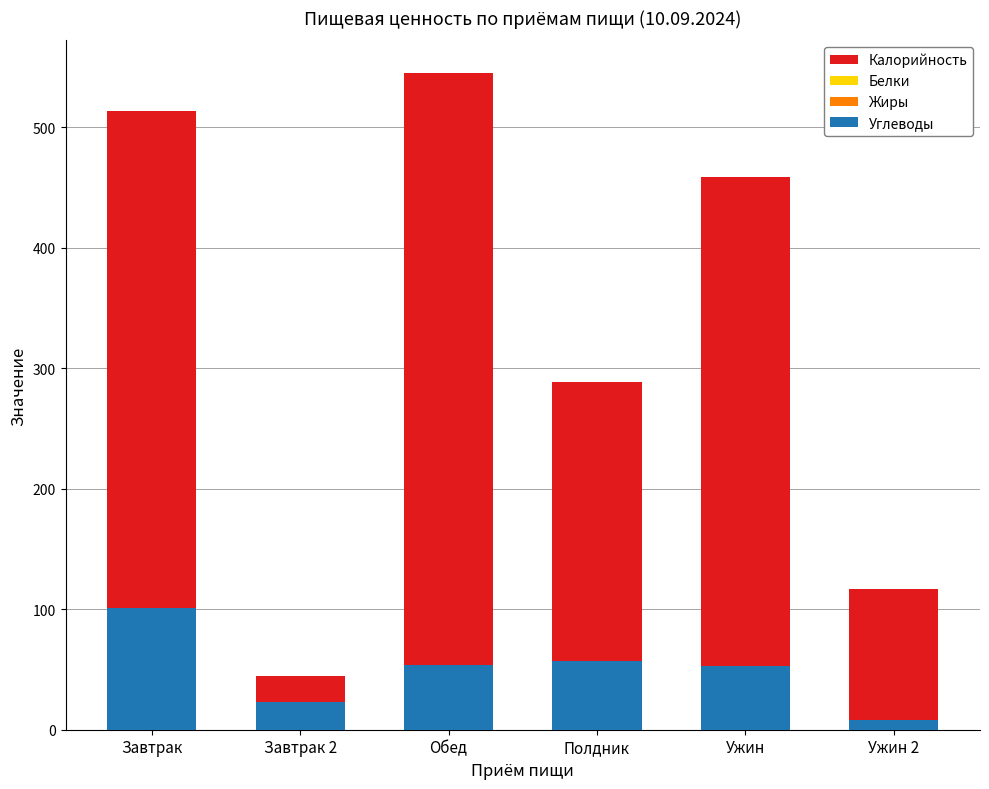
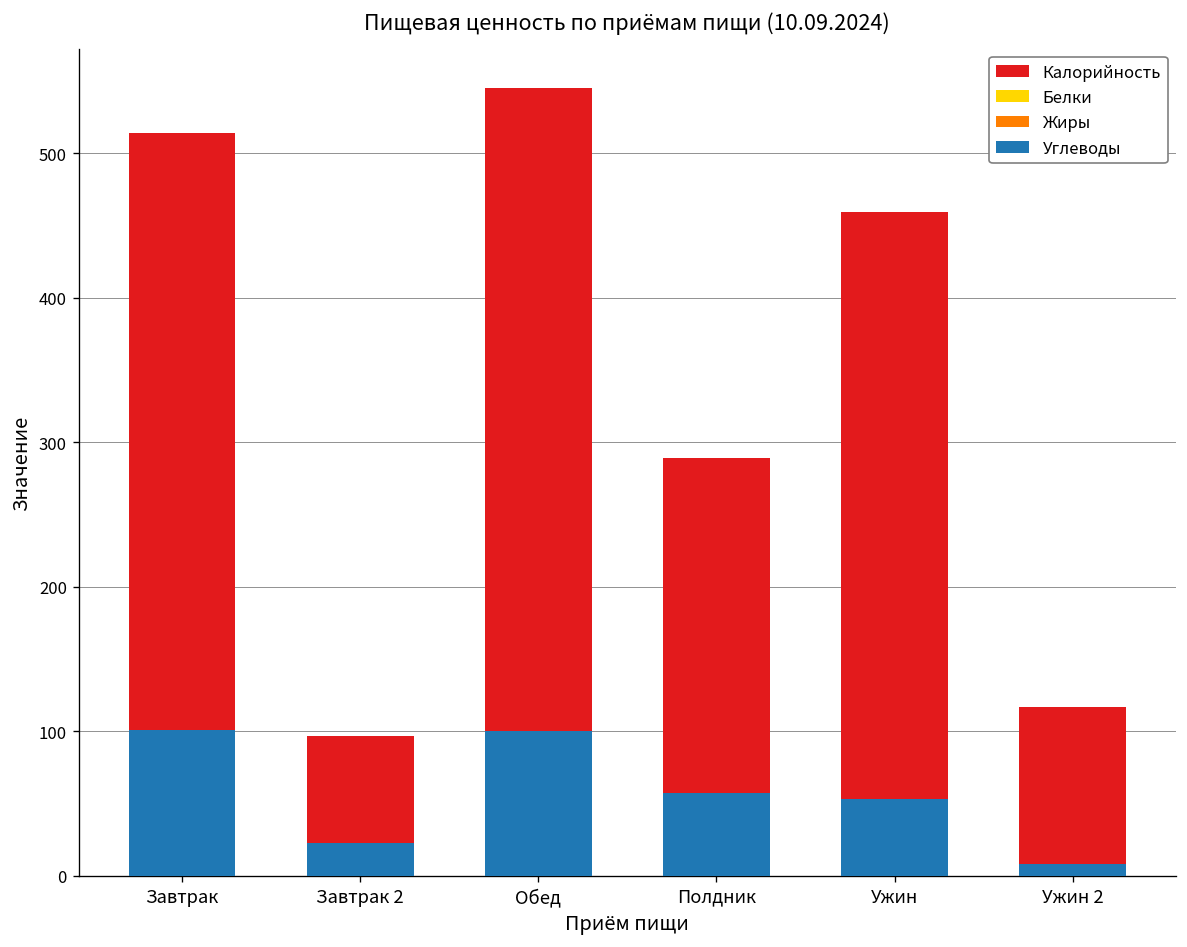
Калорийность, Завтрак 2: 45 -> 97
Углеводы, Обед: 54 -> 100
